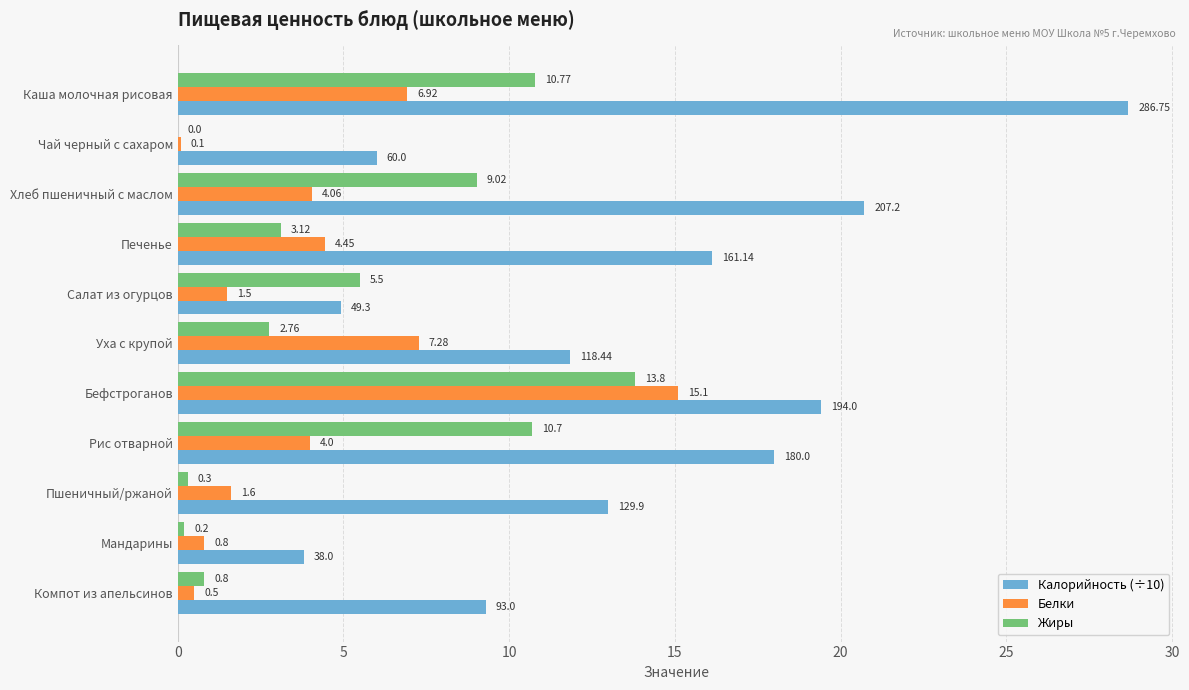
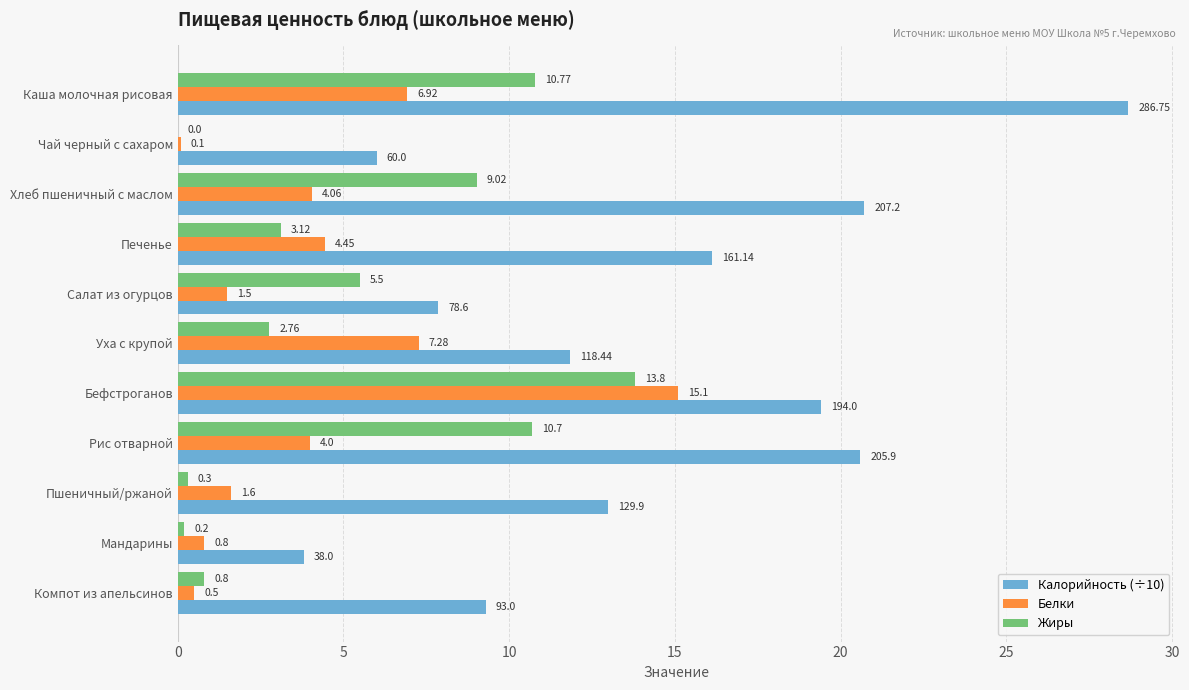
Калорийность (÷10), Салат из огурцов: 49.3 -> 78.6
Калорийность (÷10), Рис отварной: 180.0 -> 205.9
